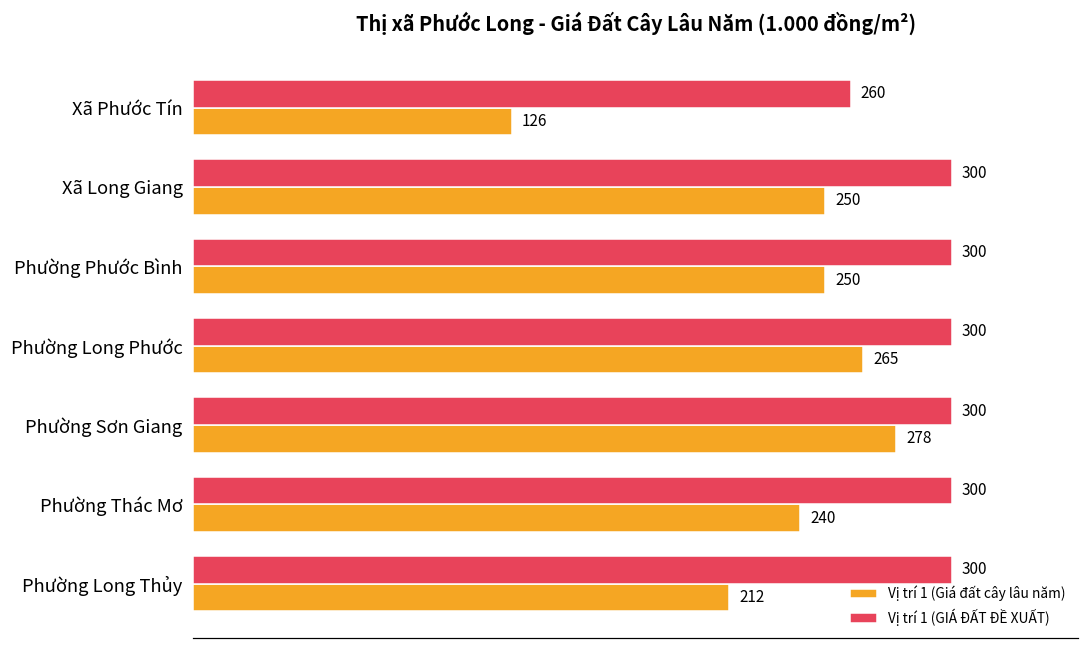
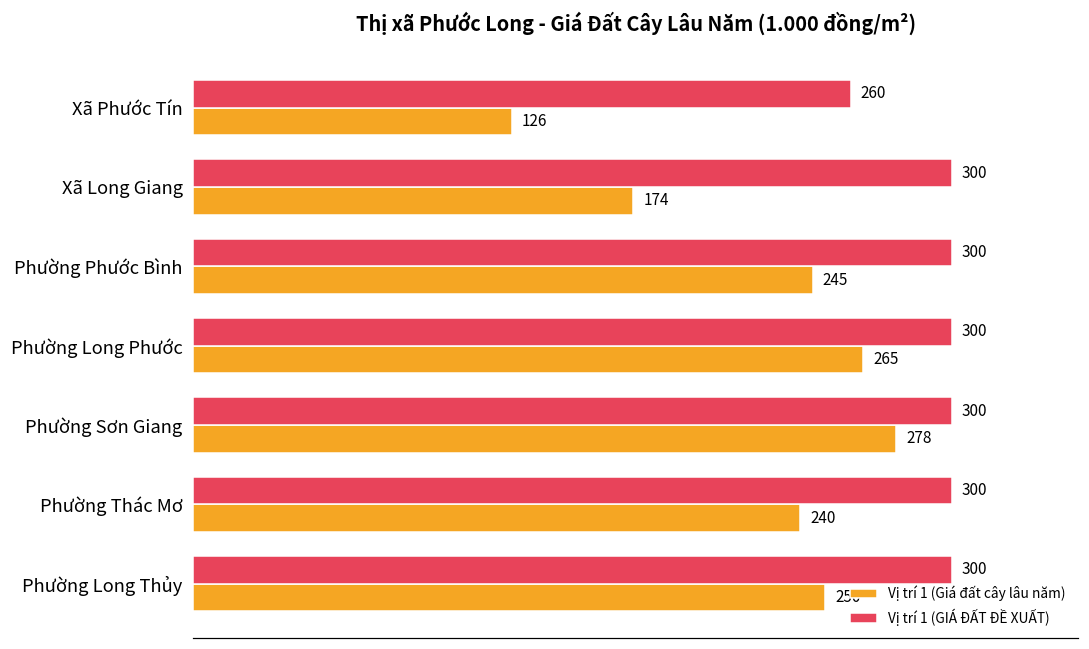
Vị trí 1 (Giá đất cây lâu năm), Xã Long Giang: 250 -> 174
Vị trí 1 (Giá đất cây lâu năm), Phường Phước Bình: 250 -> 245
Vị trí 1 (Giá đất cây lâu năm), Phường Long Thủy: 212 -> 250
